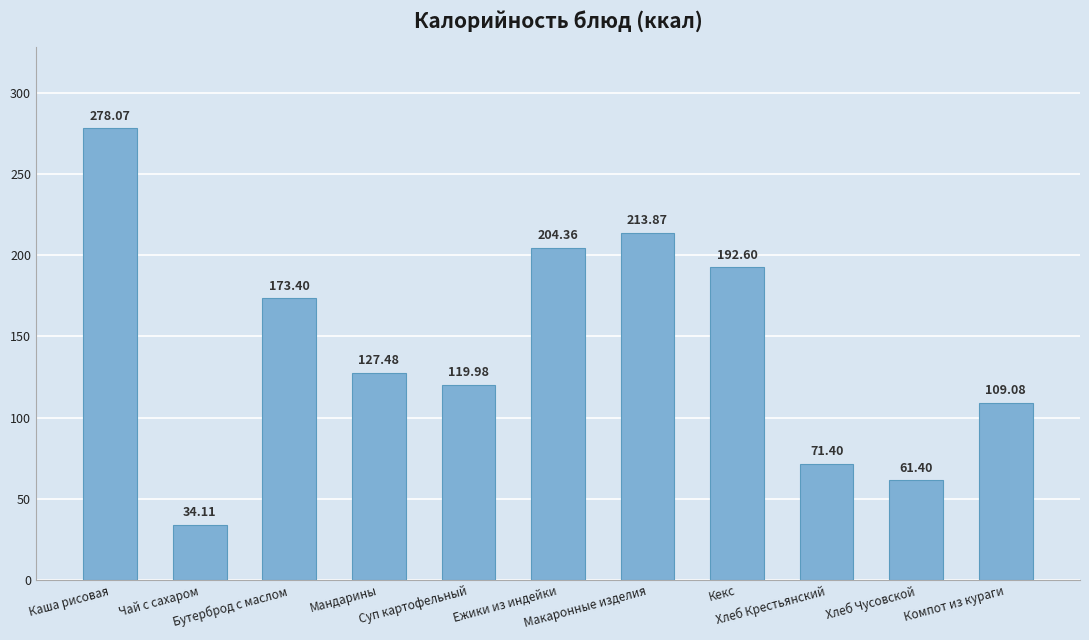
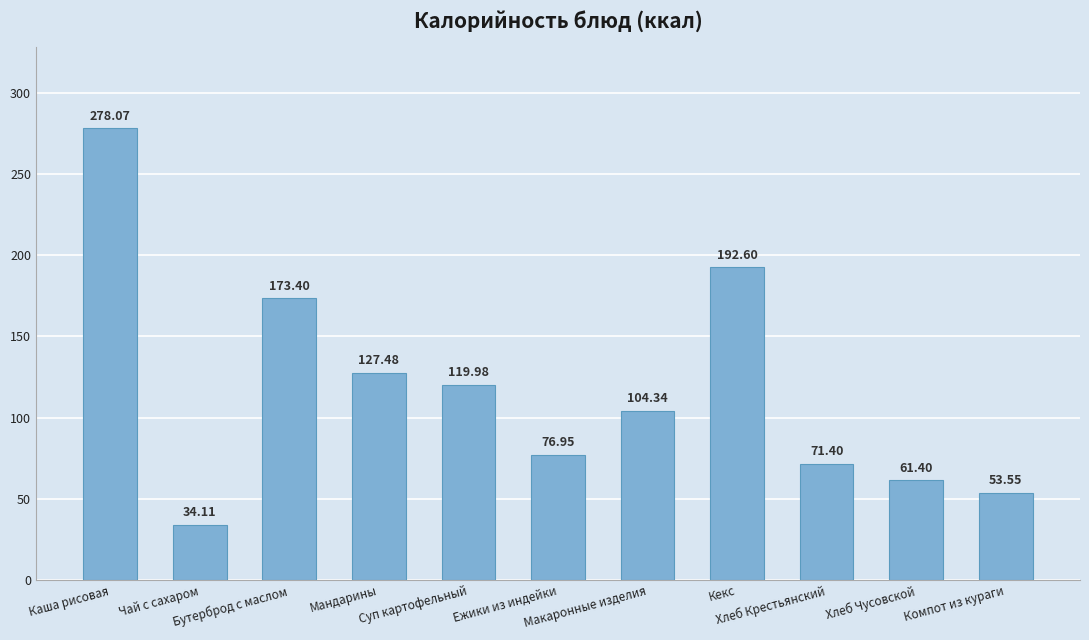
Ежики из индейки: 204.36 -> 76.95
Макаронные изделия: 213.87 -> 104.34
Компот из кураги: 109.08 -> 53.55
